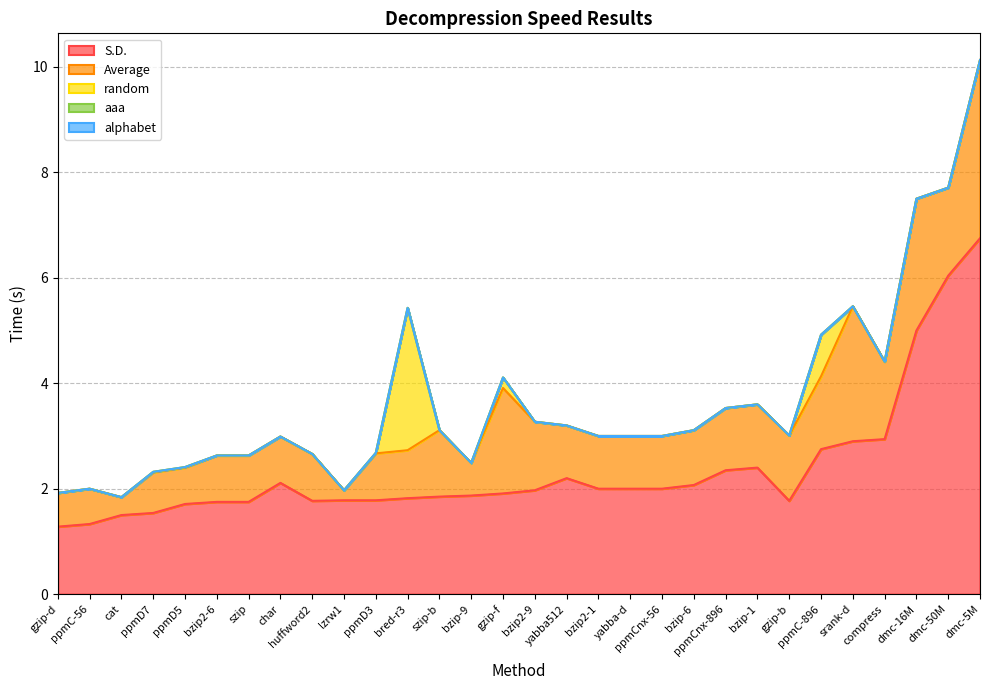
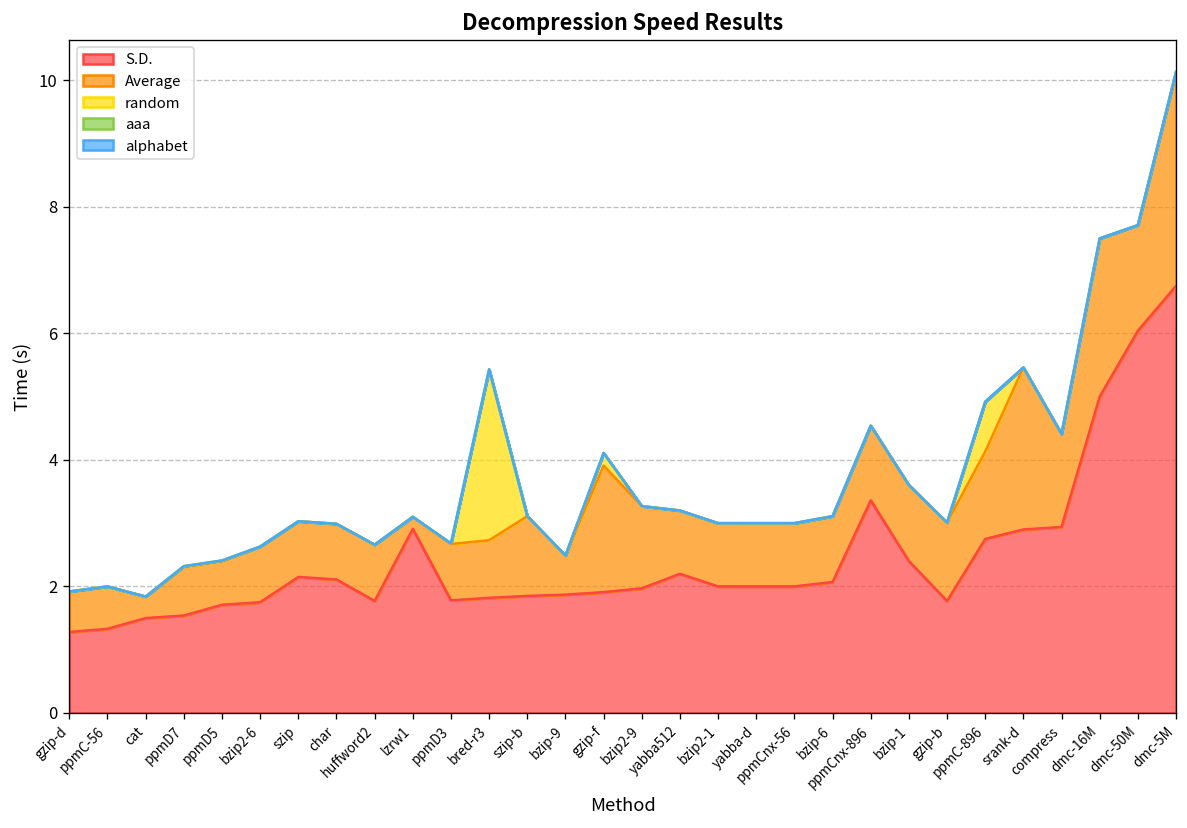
S.D., szip: 1.8 -> 2.2
S.D., lzrw1: 1.8 -> 2.9
S.D., ppmCnx-896: 2.4 -> 3.4
